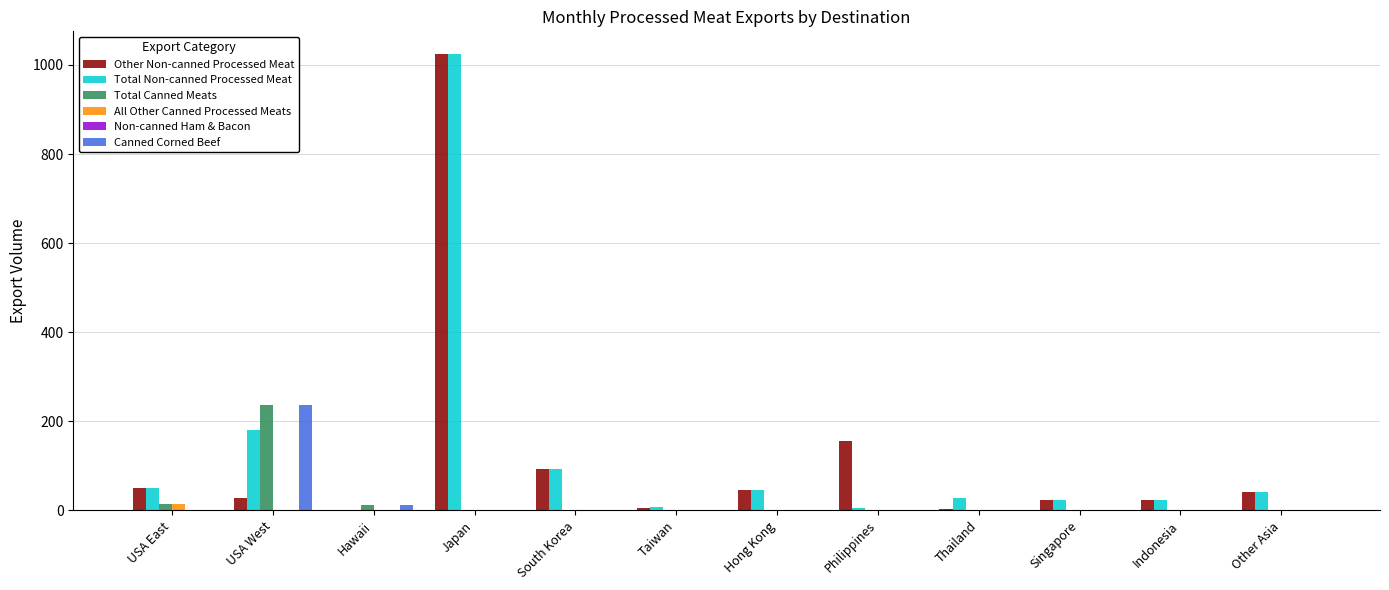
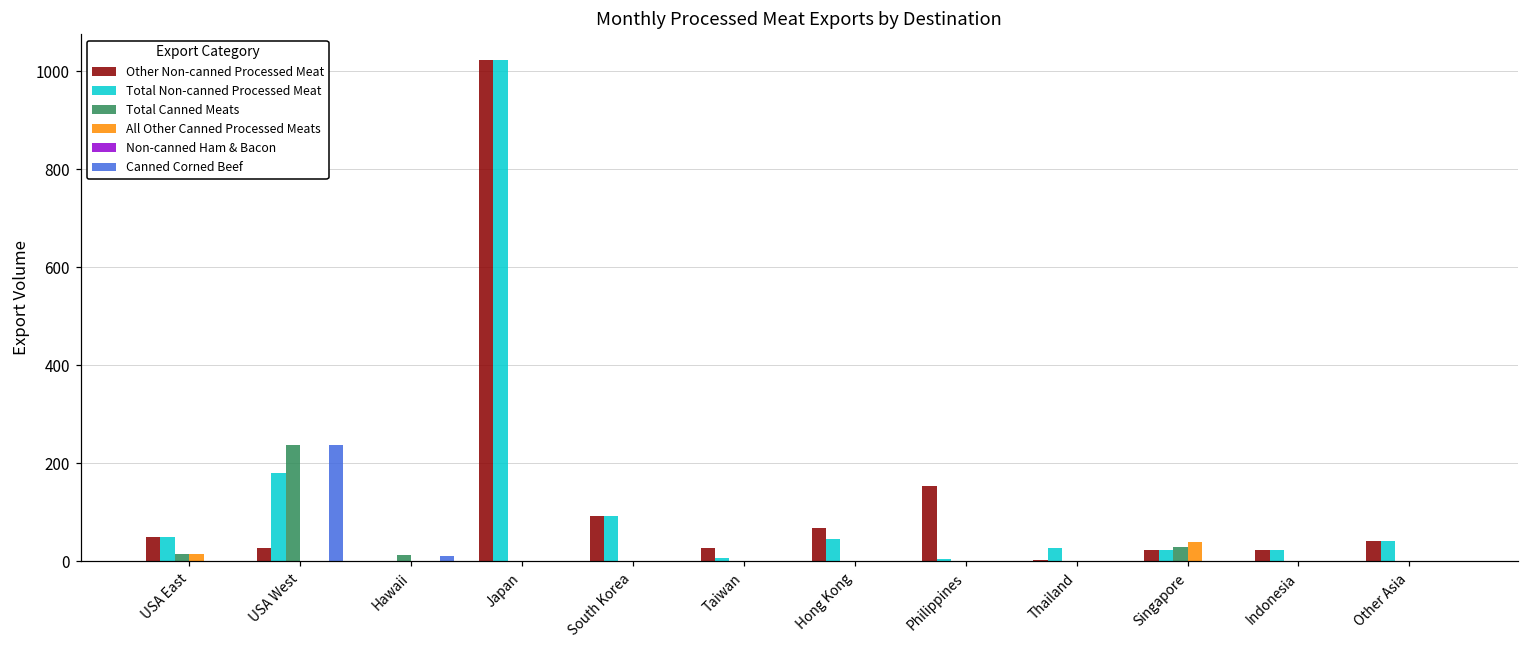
Other Non-canned Processed Meat, Taiwan: 10 -> 30
Other Non-canned Processed Meat, Hong Kong: 40 -> 70
Total Canned Meats, Singapore: 0 -> 30
All Other Canned Processed Meats, Singapore: 0 -> 40
